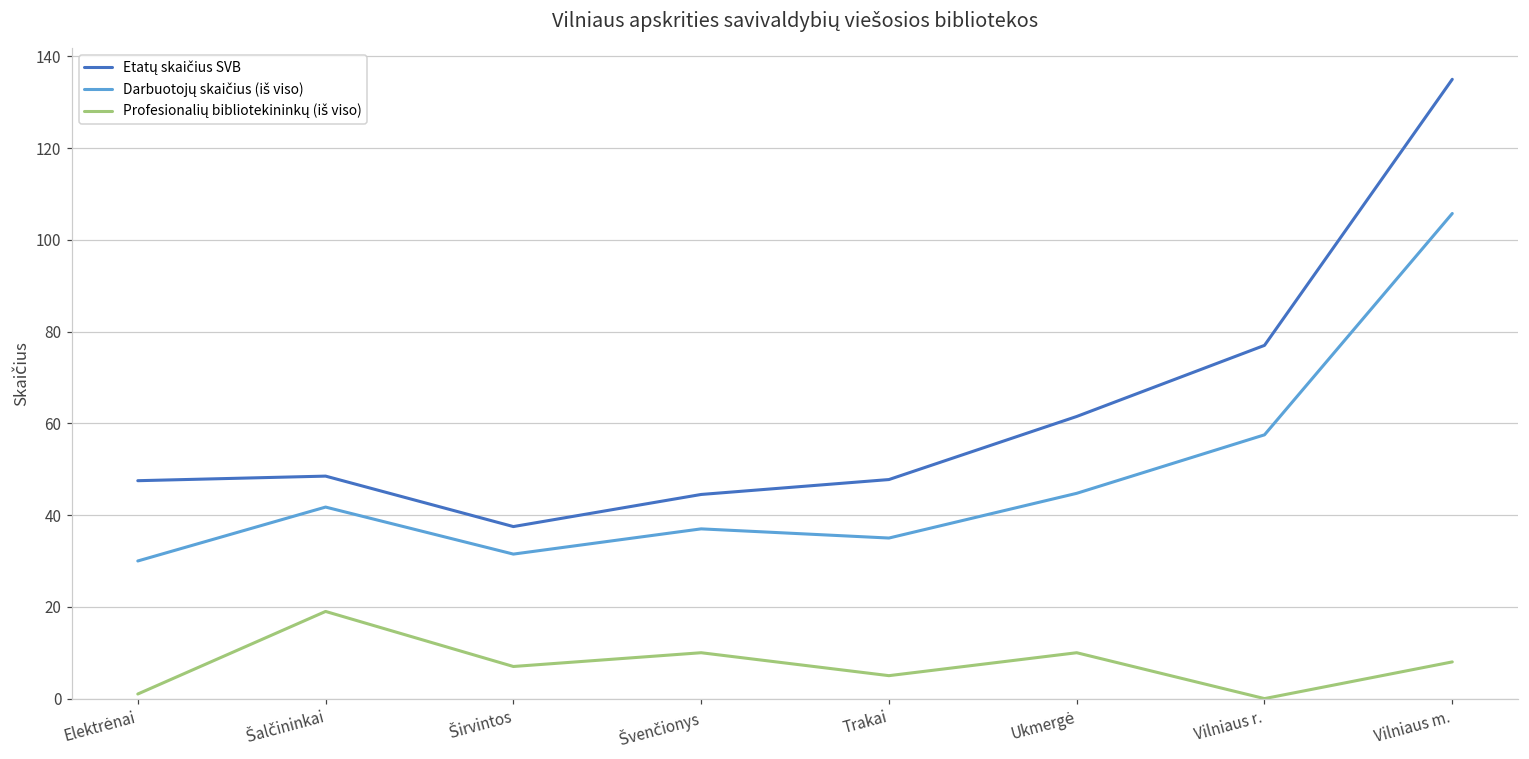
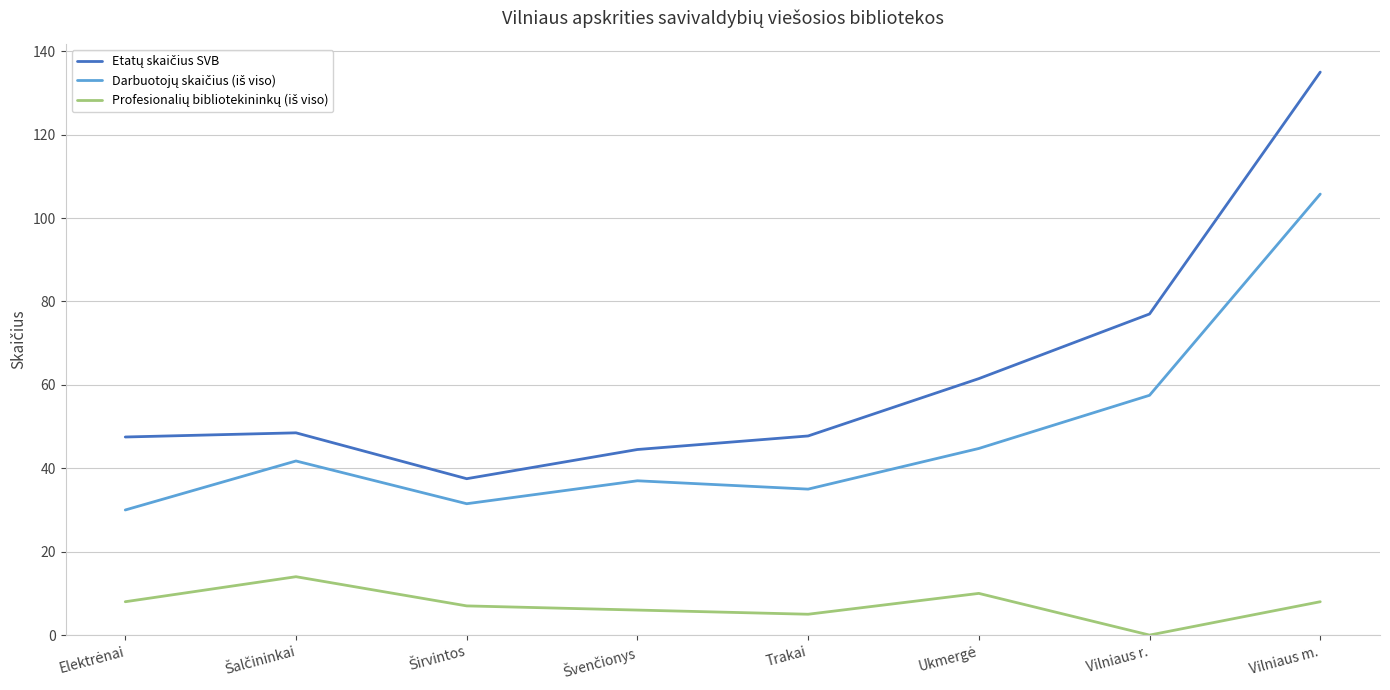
Profesionalių bibliotekininkų (iš viso), Elektrėnai: 1 -> 8
Profesionalių bibliotekininkų (iš viso), Šalčininkai: 19 -> 14
Profesionalių bibliotekininkų (iš viso), Švenčionys: 10 -> 6
